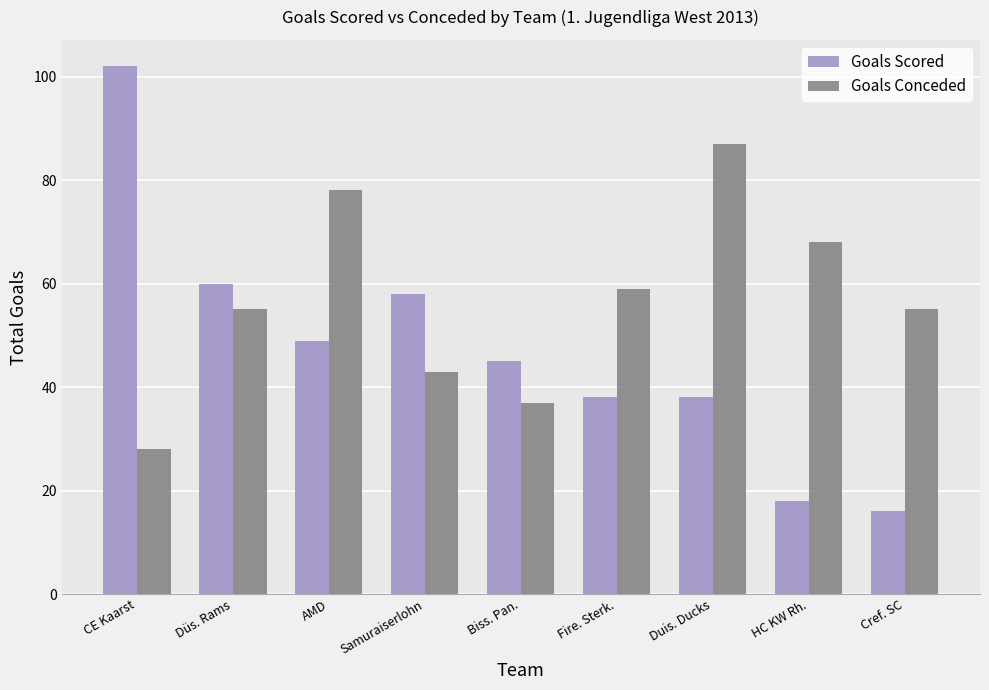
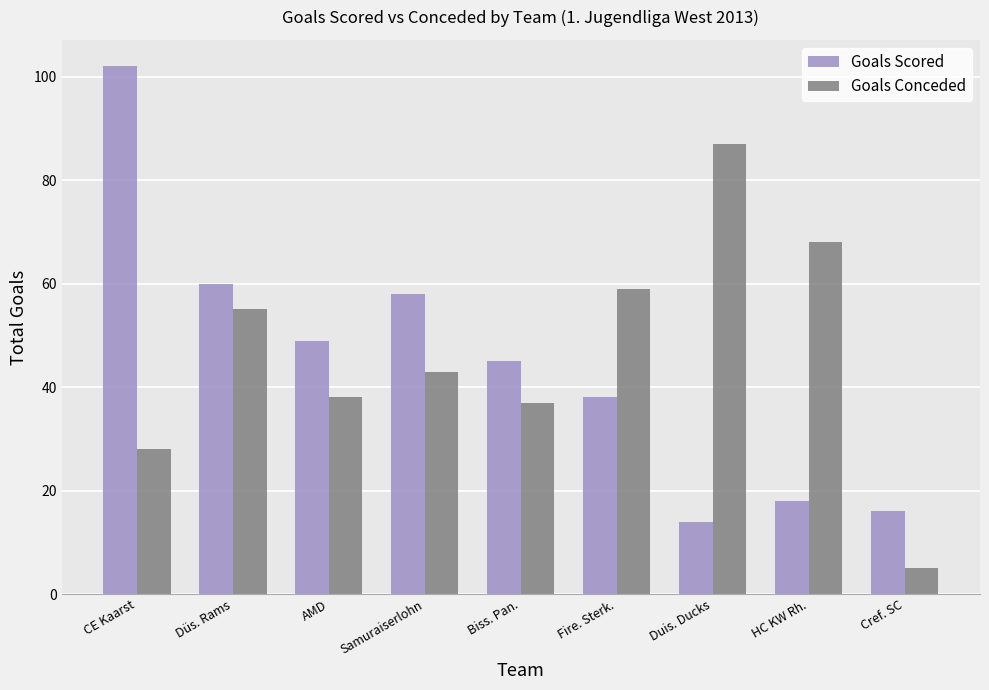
Goals Conceded, AMD: 78 -> 38
Goals Scored, Duis. Ducks: 38 -> 14
Goals Conceded, Cref. SC: 55 -> 5
